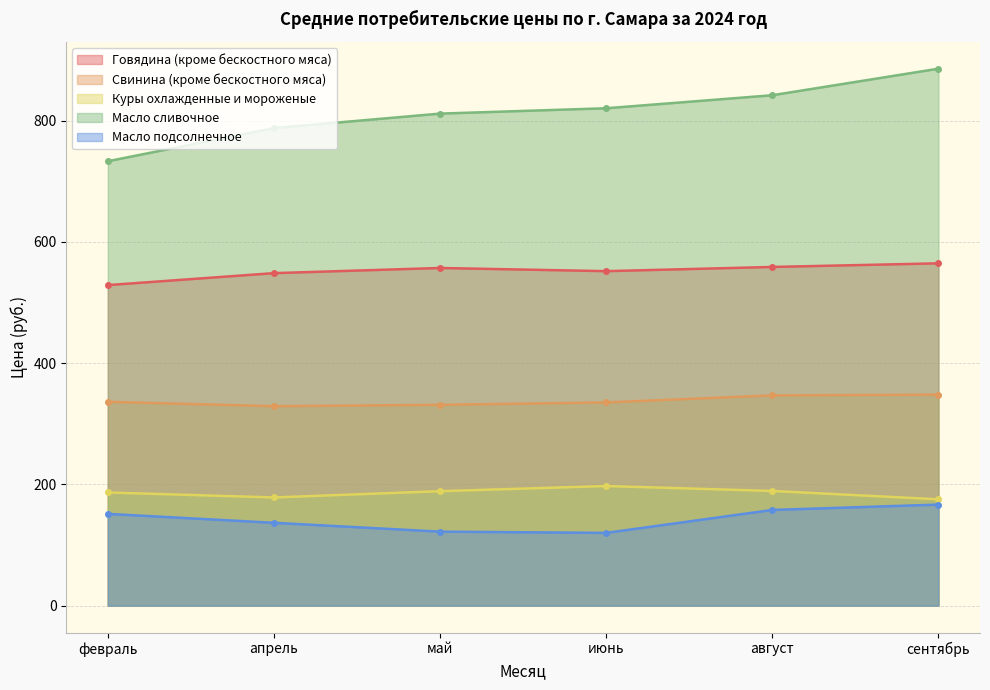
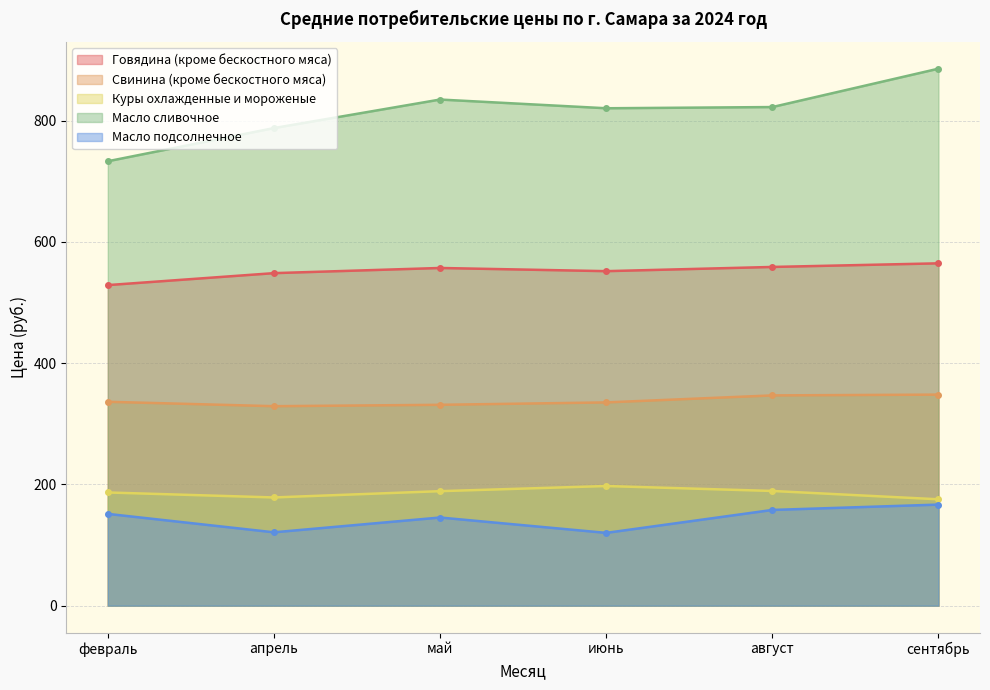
Масло подсолнечное, апрель: 140 -> 120
Масло сливочное, май: 810 -> 830
Масло подсолнечное, май: 120 -> 150
Масло сливочное, август: 840 -> 820
